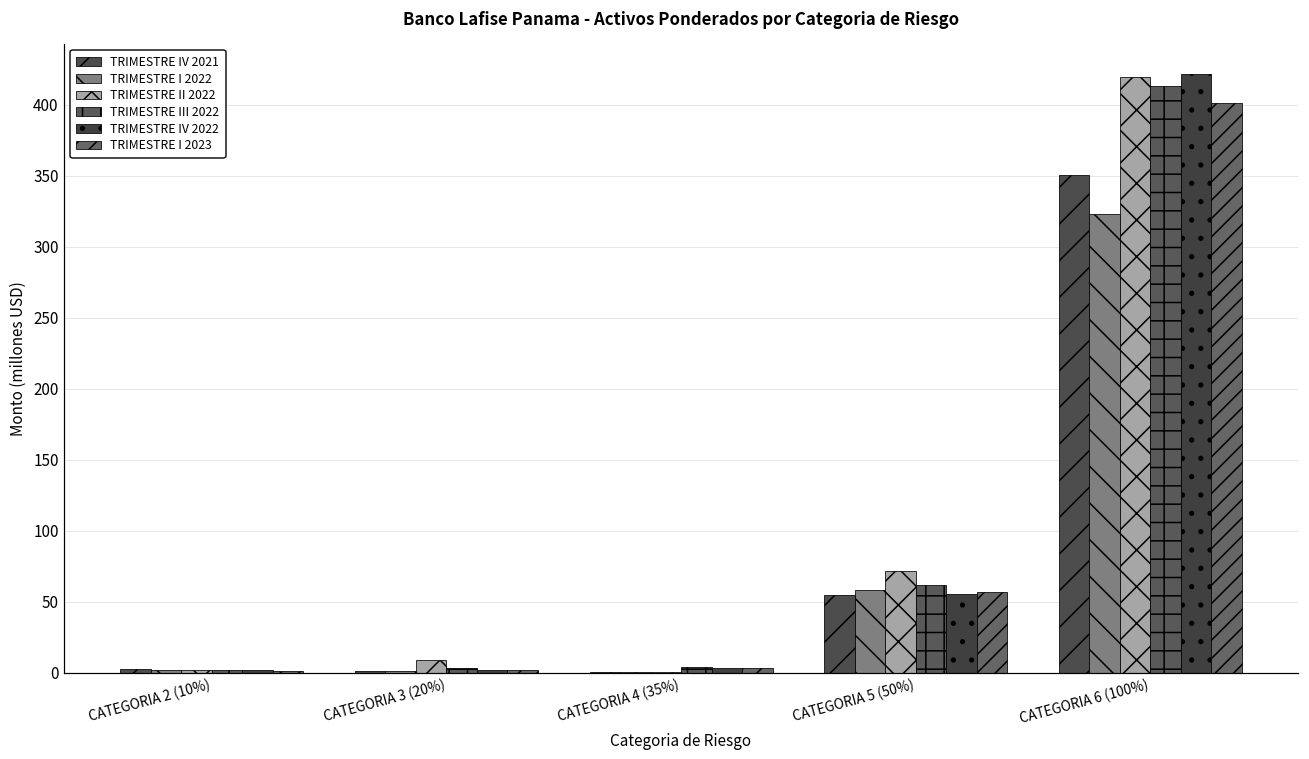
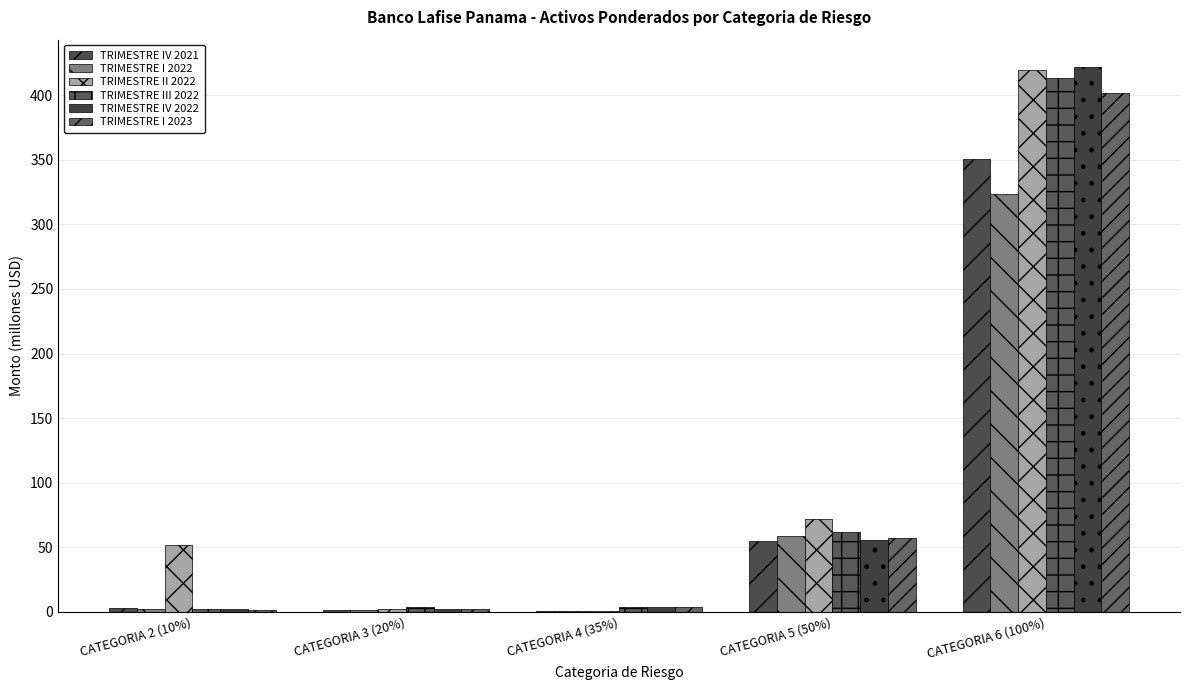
TRIMESTRE II 2022, CATEGORIA 2 (10%): 2 -> 51
TRIMESTRE II 2022, CATEGORIA 3 (20%): 9 -> 2
